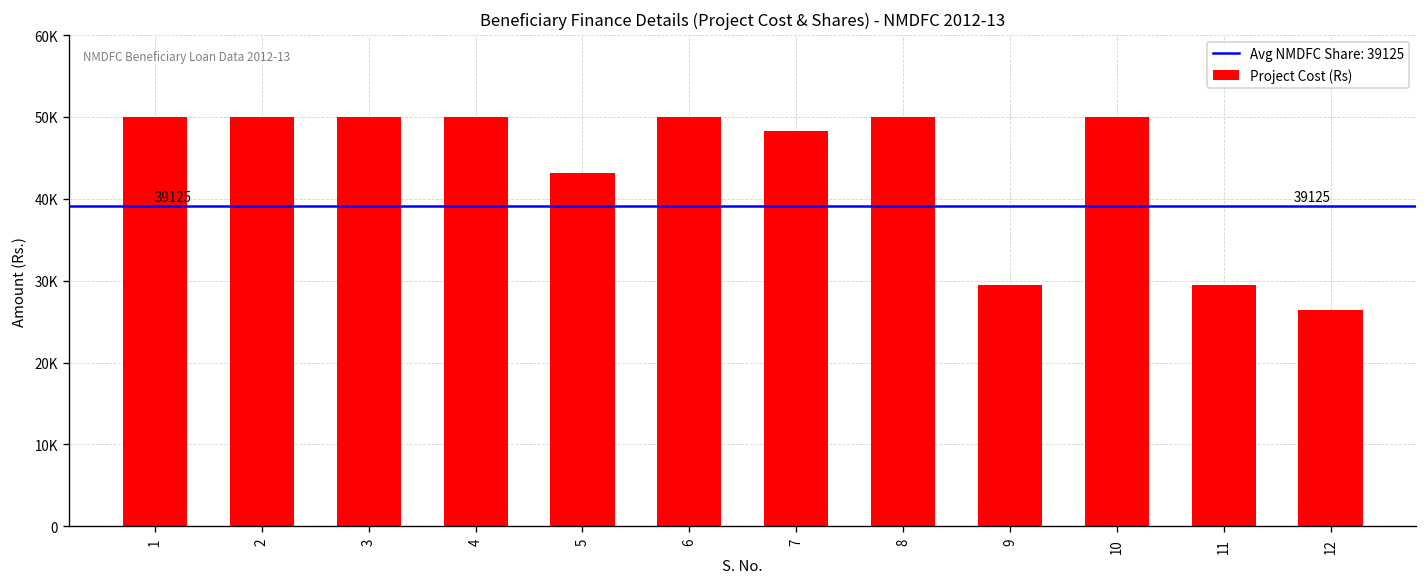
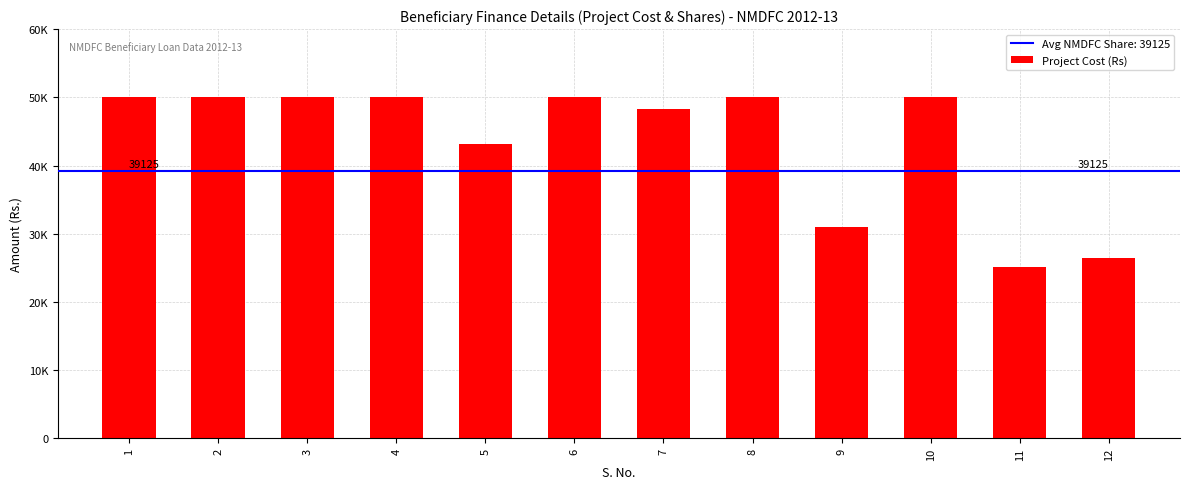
9: 30000 -> 31000
11: 30000 -> 25000
